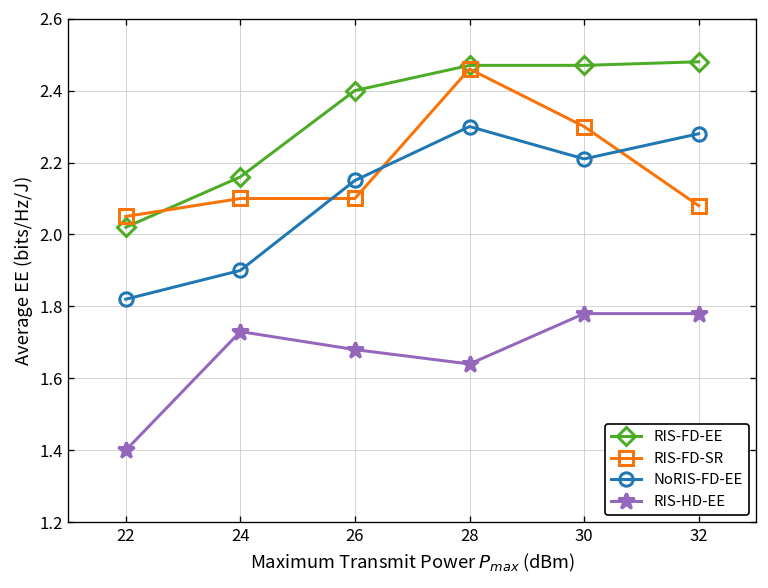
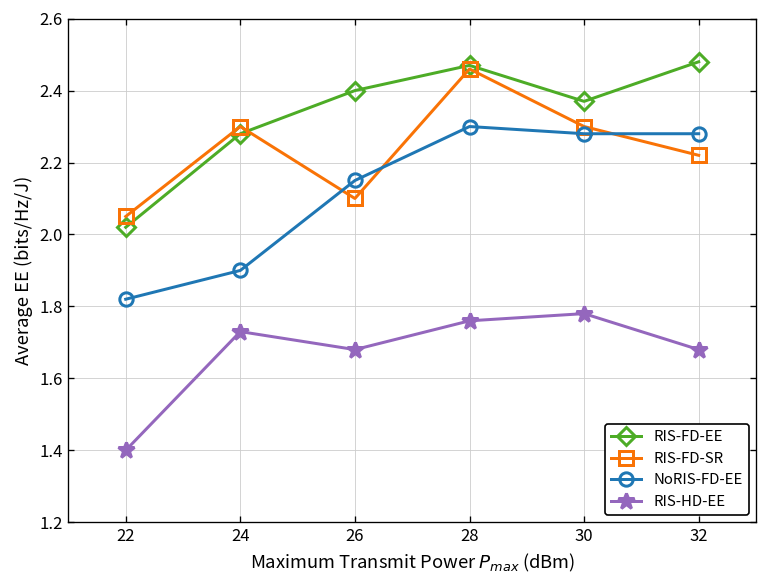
RIS-FD-EE, 24: 2.16 -> 2.28
RIS-FD-SR, 24: 2.1 -> 2.3
RIS-HD-EE, 28: 1.64 -> 1.76
RIS-FD-EE, 30: 2.47 -> 2.37
NoRIS-FD-EE, 30: 2.21 -> 2.28
RIS-FD-SR, 32: 2.08 -> 2.22
RIS-HD-EE, 32: 1.78 -> 1.68
